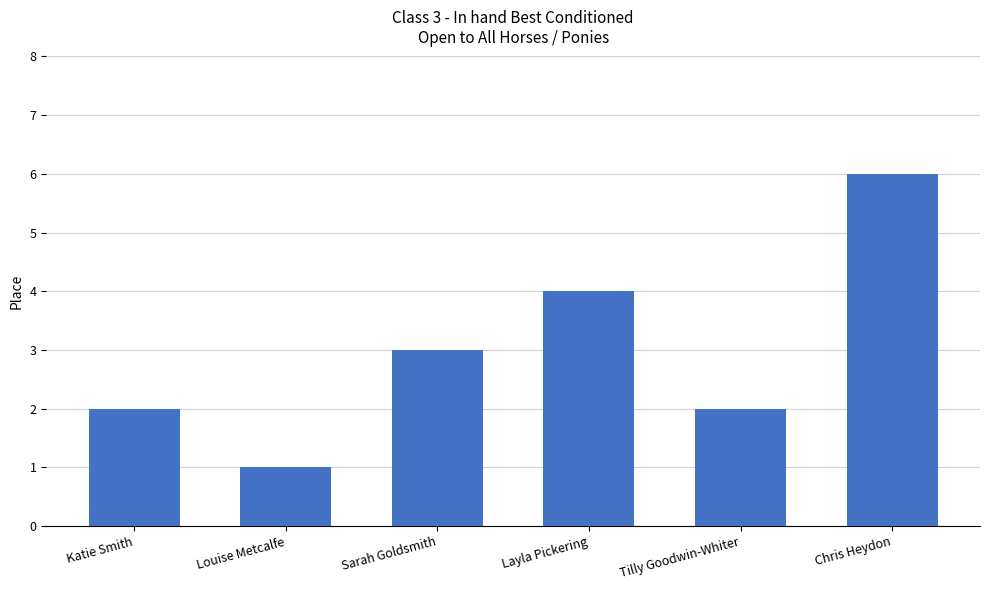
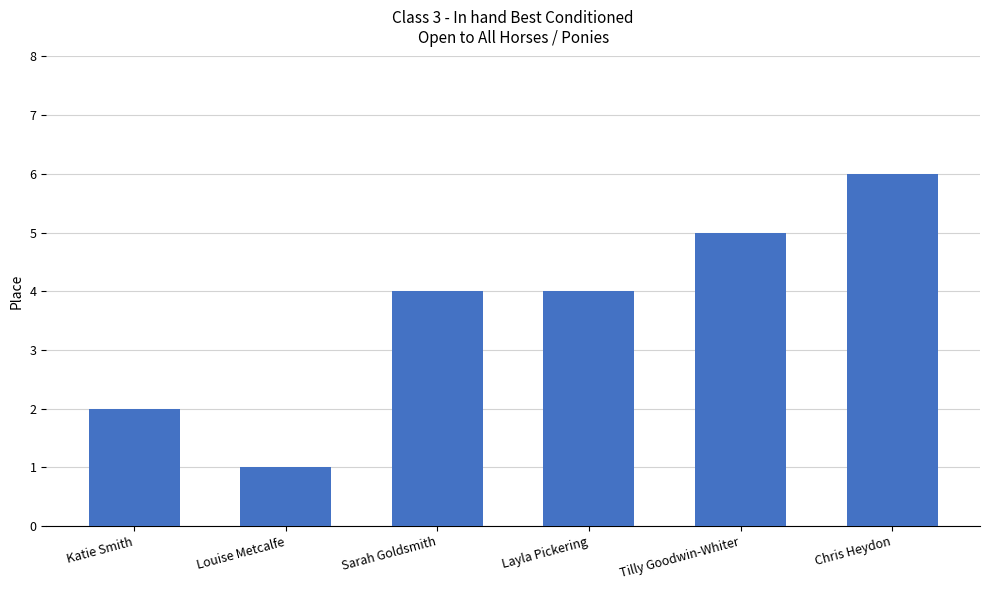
Sarah Goldsmith: 3 -> 4
Tilly Goodwin-Whiter: 2 -> 5
